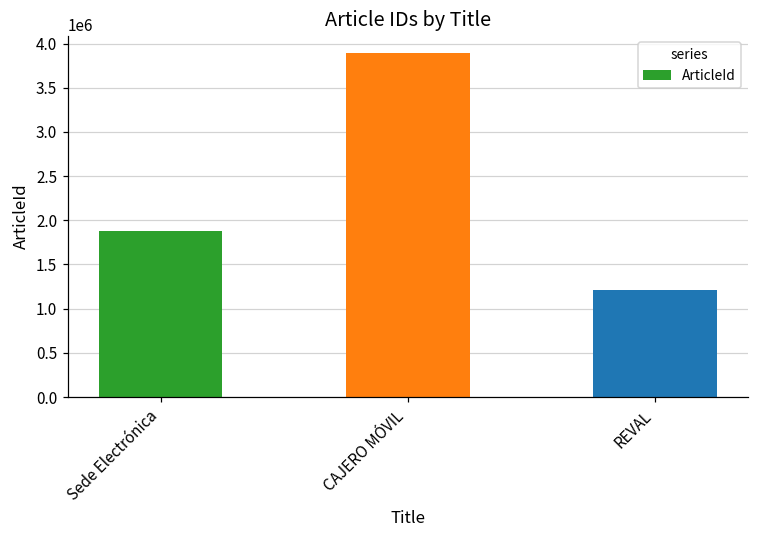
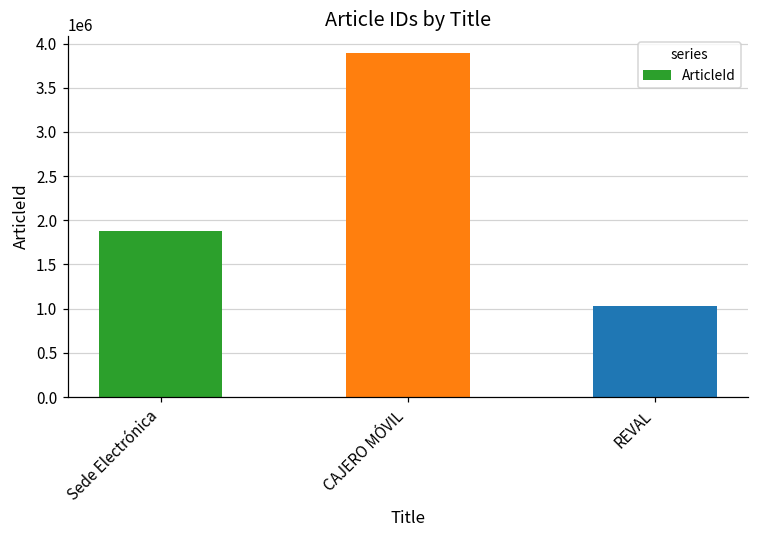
REVAL: 1200000 -> 1000000
